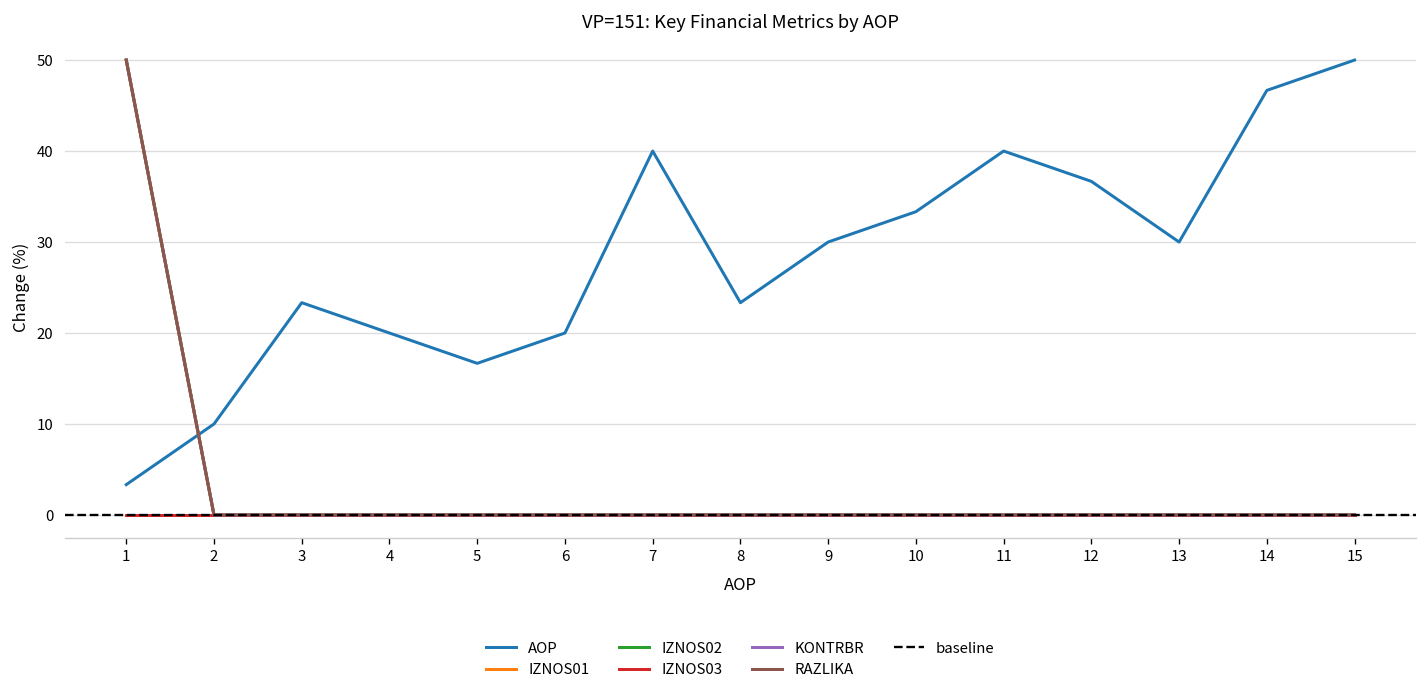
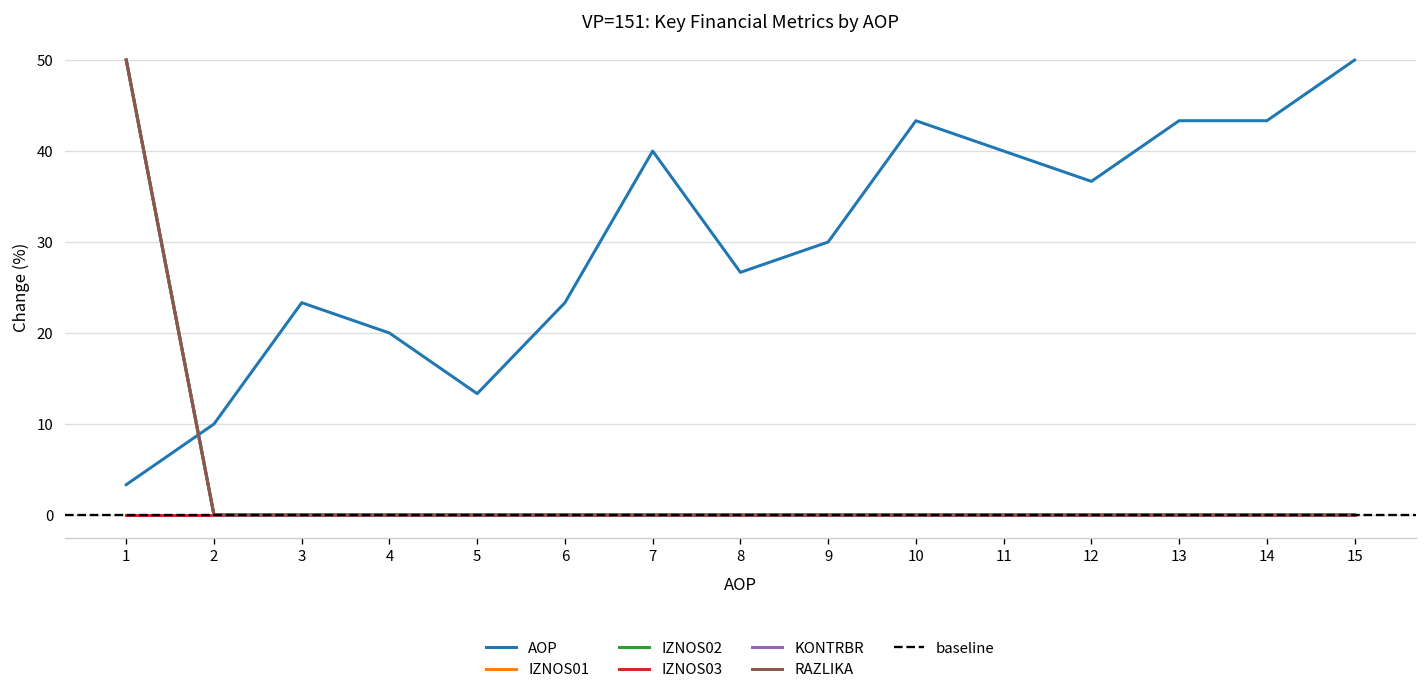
AOP, 5: 17 -> 13
AOP, 6: 20 -> 23
AOP, 8: 23 -> 27
AOP, 10: 33 -> 43
AOP, 13: 30 -> 43
AOP, 14: 47 -> 43
